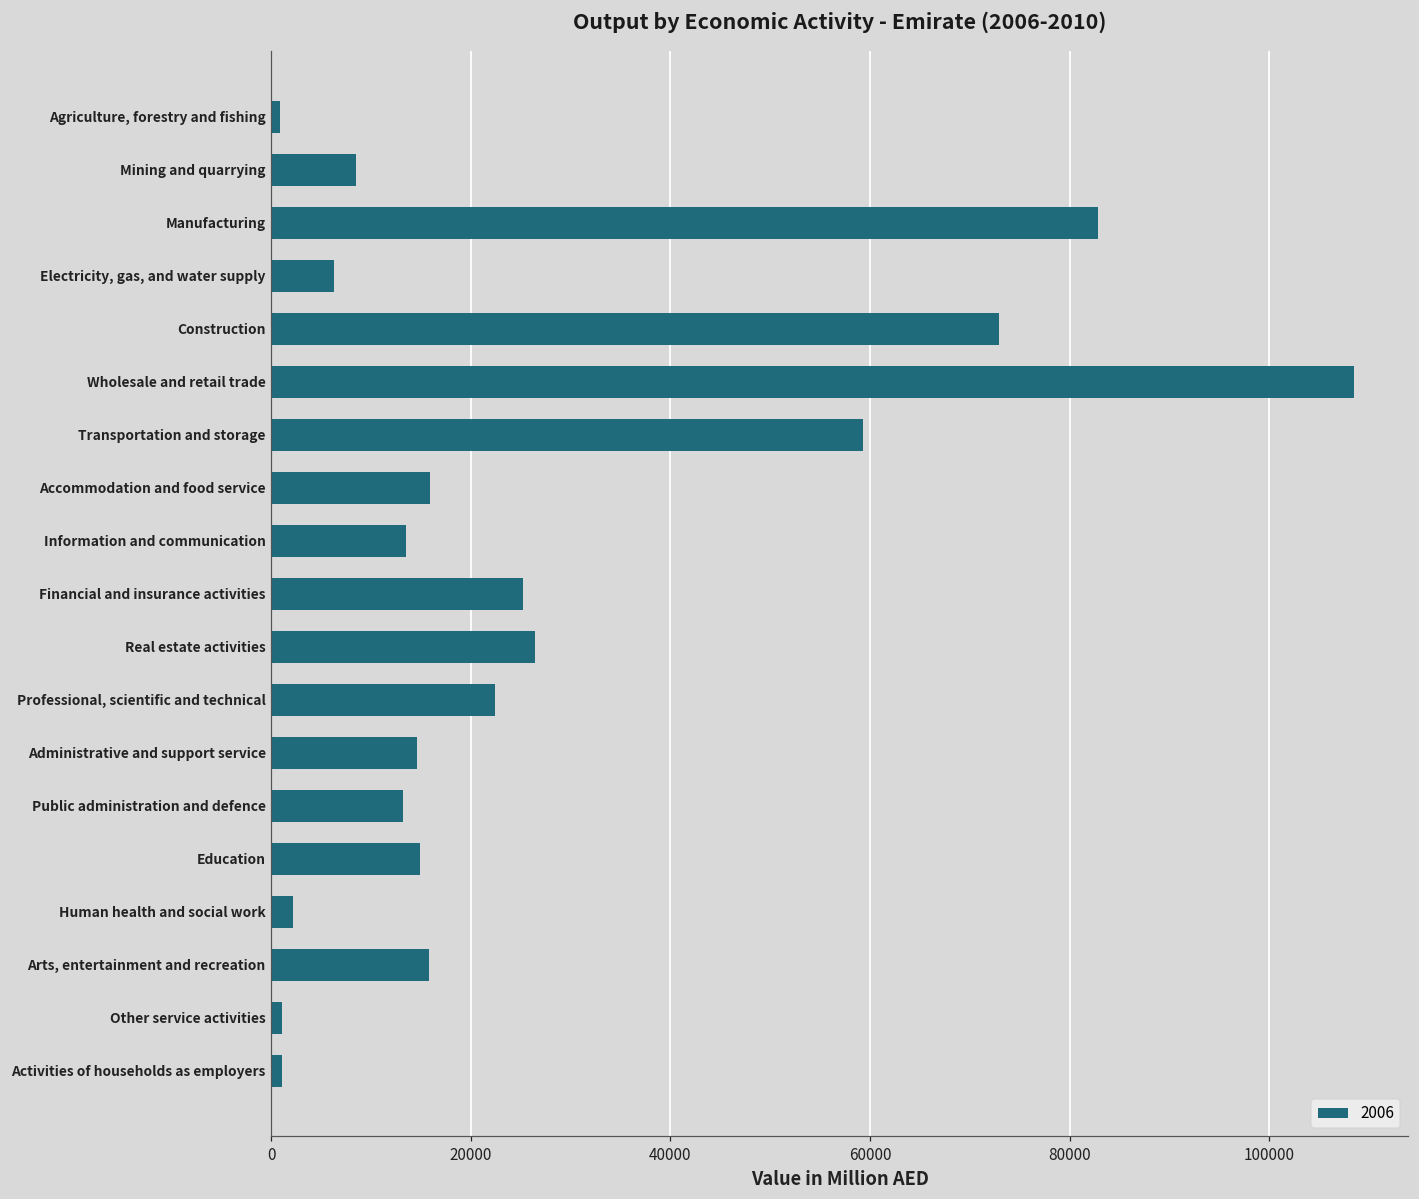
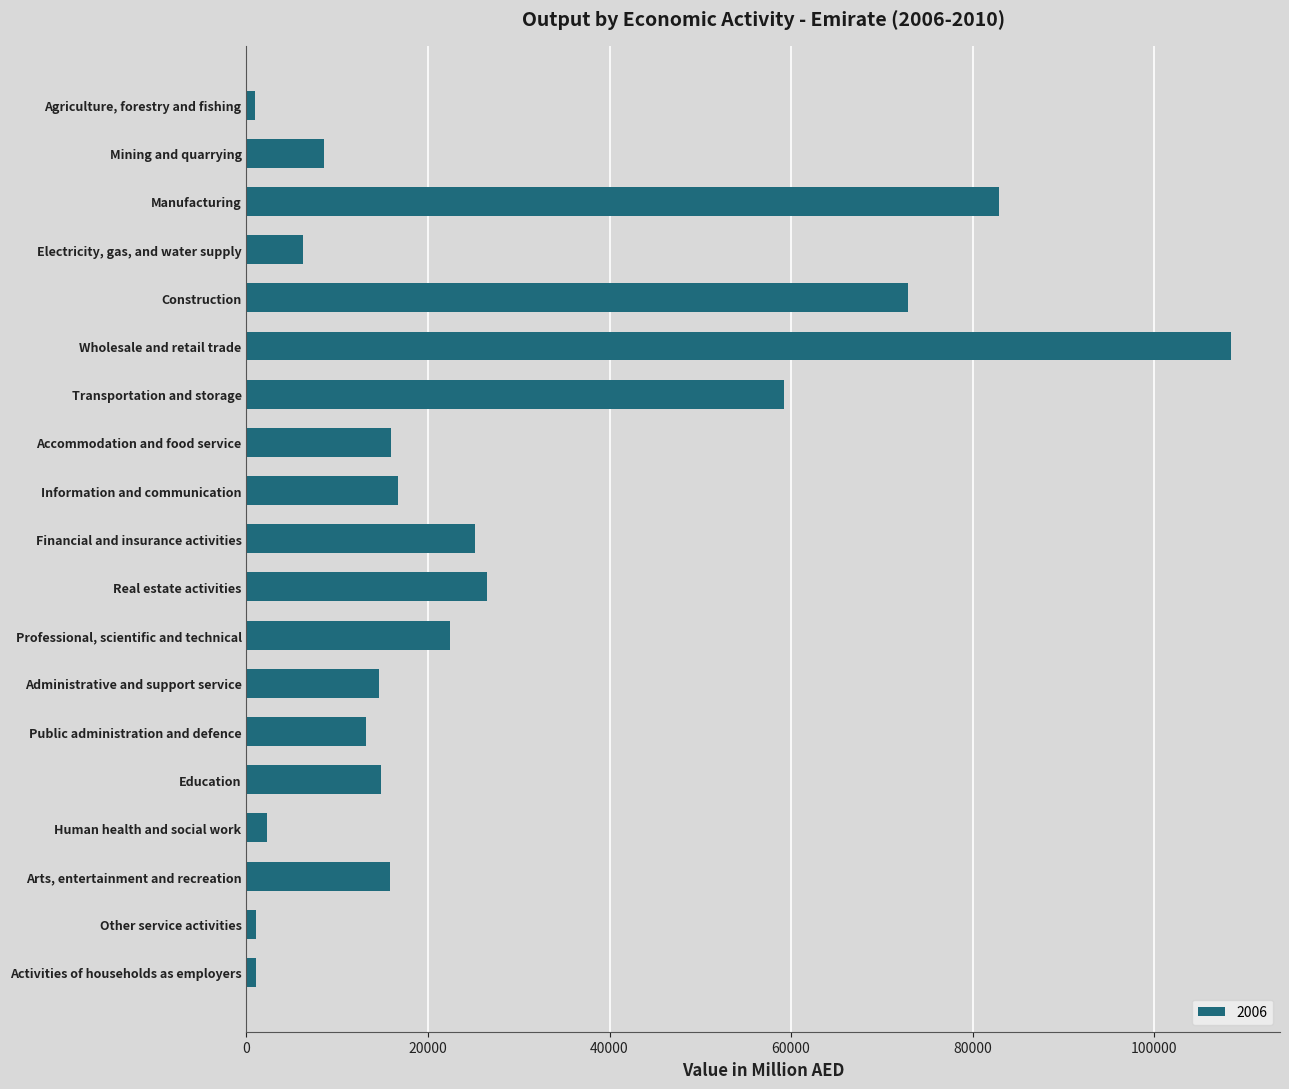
Information and communication: 13000 -> 17000
